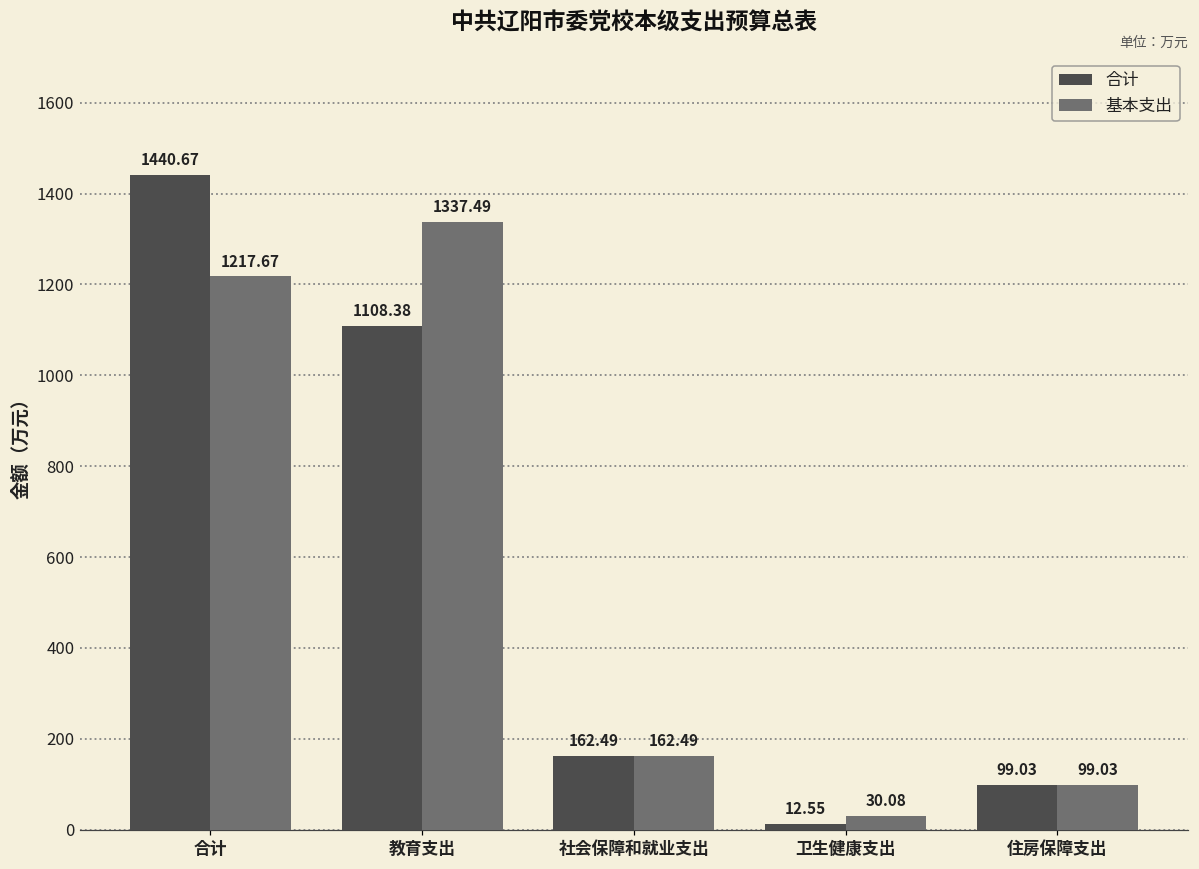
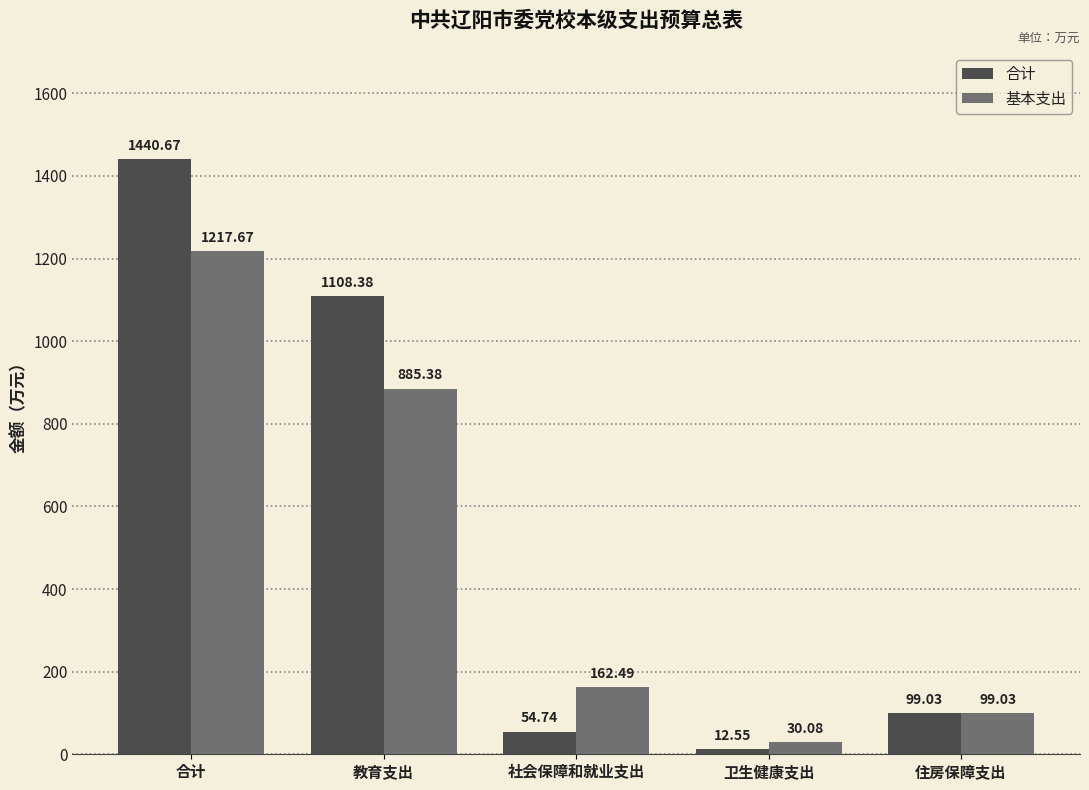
基本支出, 教育支出: 1337.49 -> 885.38
合计, 社会保障和就业支出: 162.49 -> 54.74
